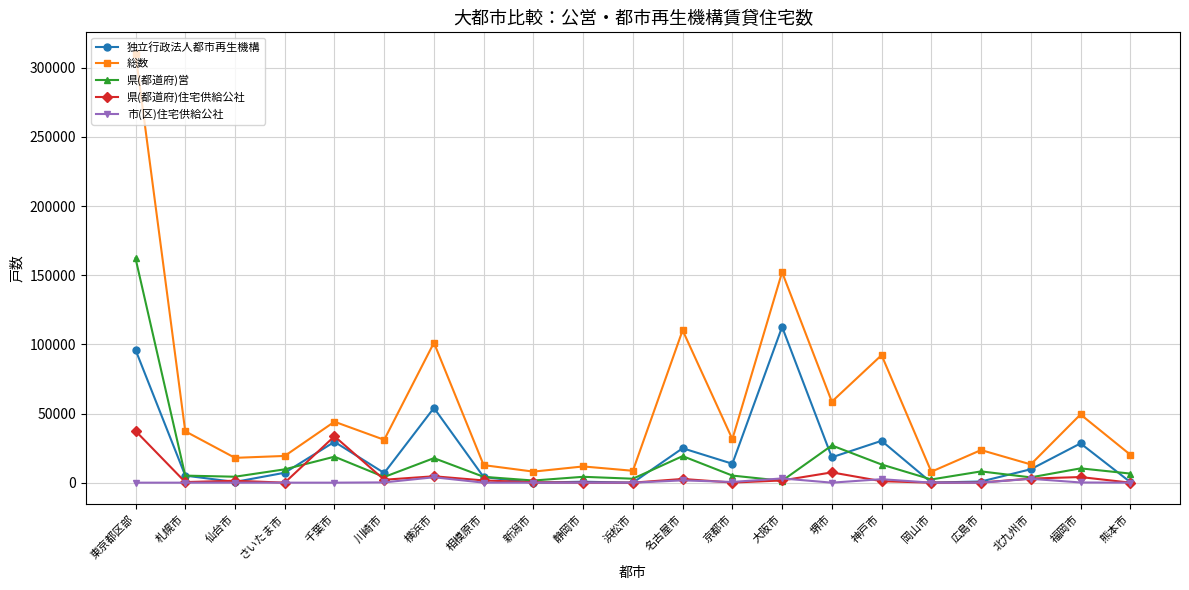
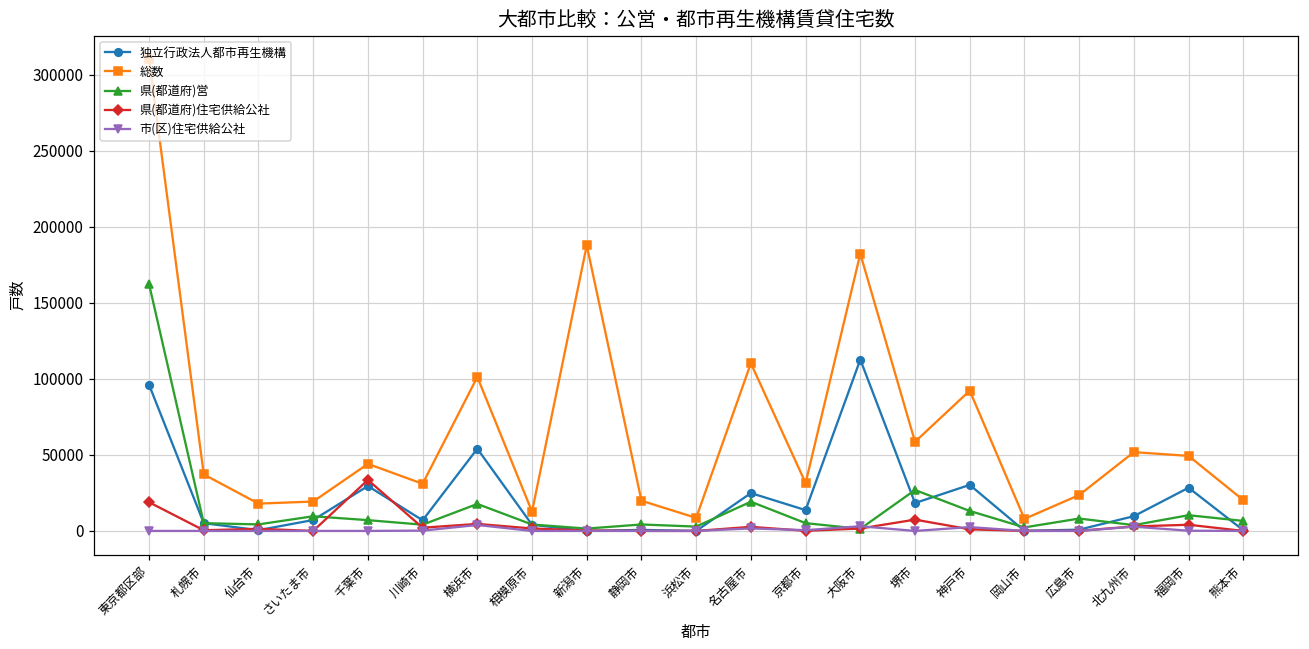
県(都道府)住宅供給公社, 東京都区部: 37000 -> 19000
県(都道府)営, 千葉市: 19000 -> 7000
総数, 新潟市: 8000 -> 188000
総数, 静岡市: 12000 -> 20000
総数, 大阪市: 152000 -> 182000
総数, 北九州市: 13000 -> 52000
